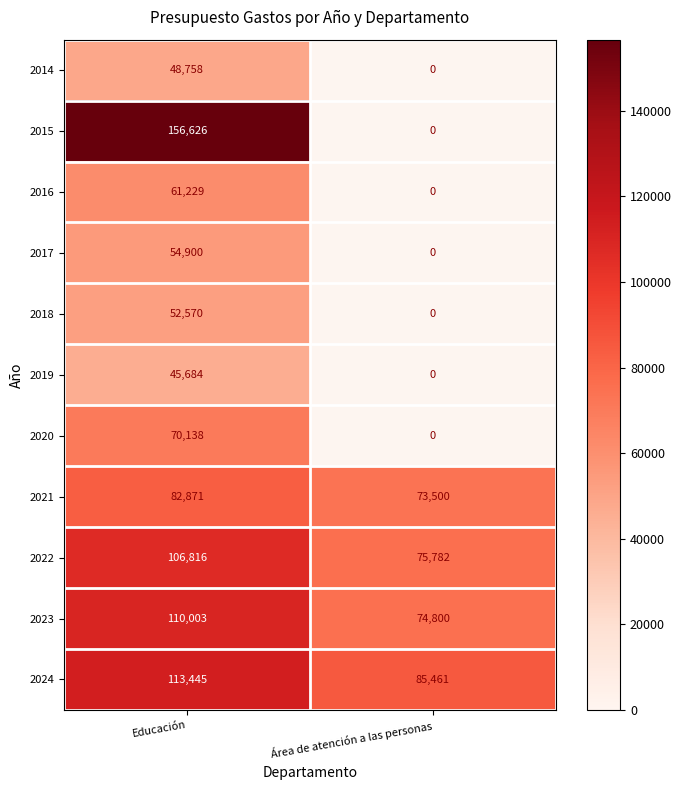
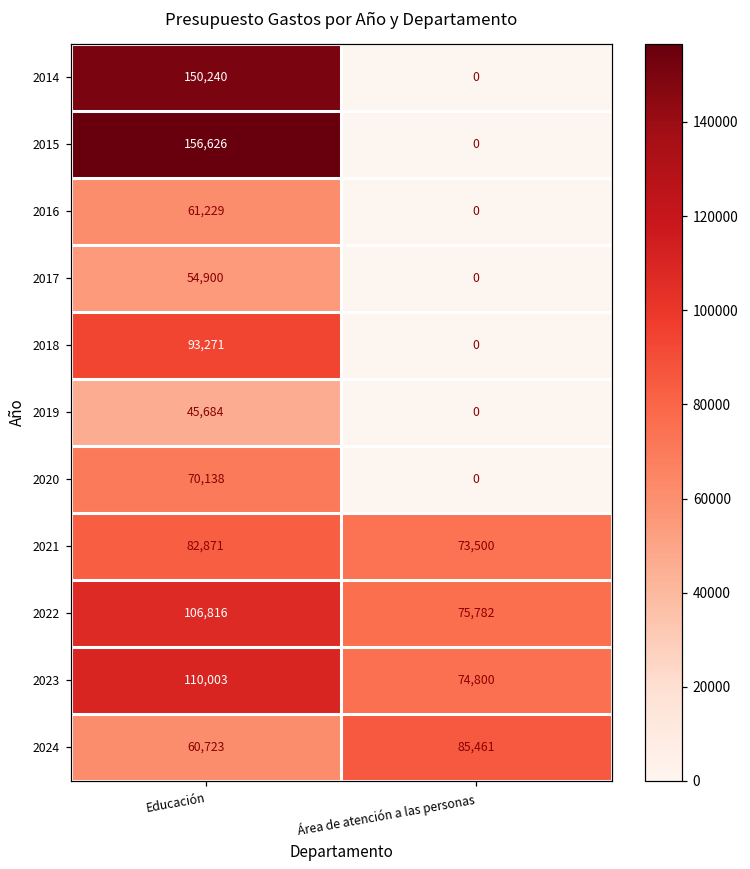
2014, Educación: 48,758 -> 150,240
2018, Educación: 52,570 -> 93,271
2024, Educación: 113,445 -> 60,723
